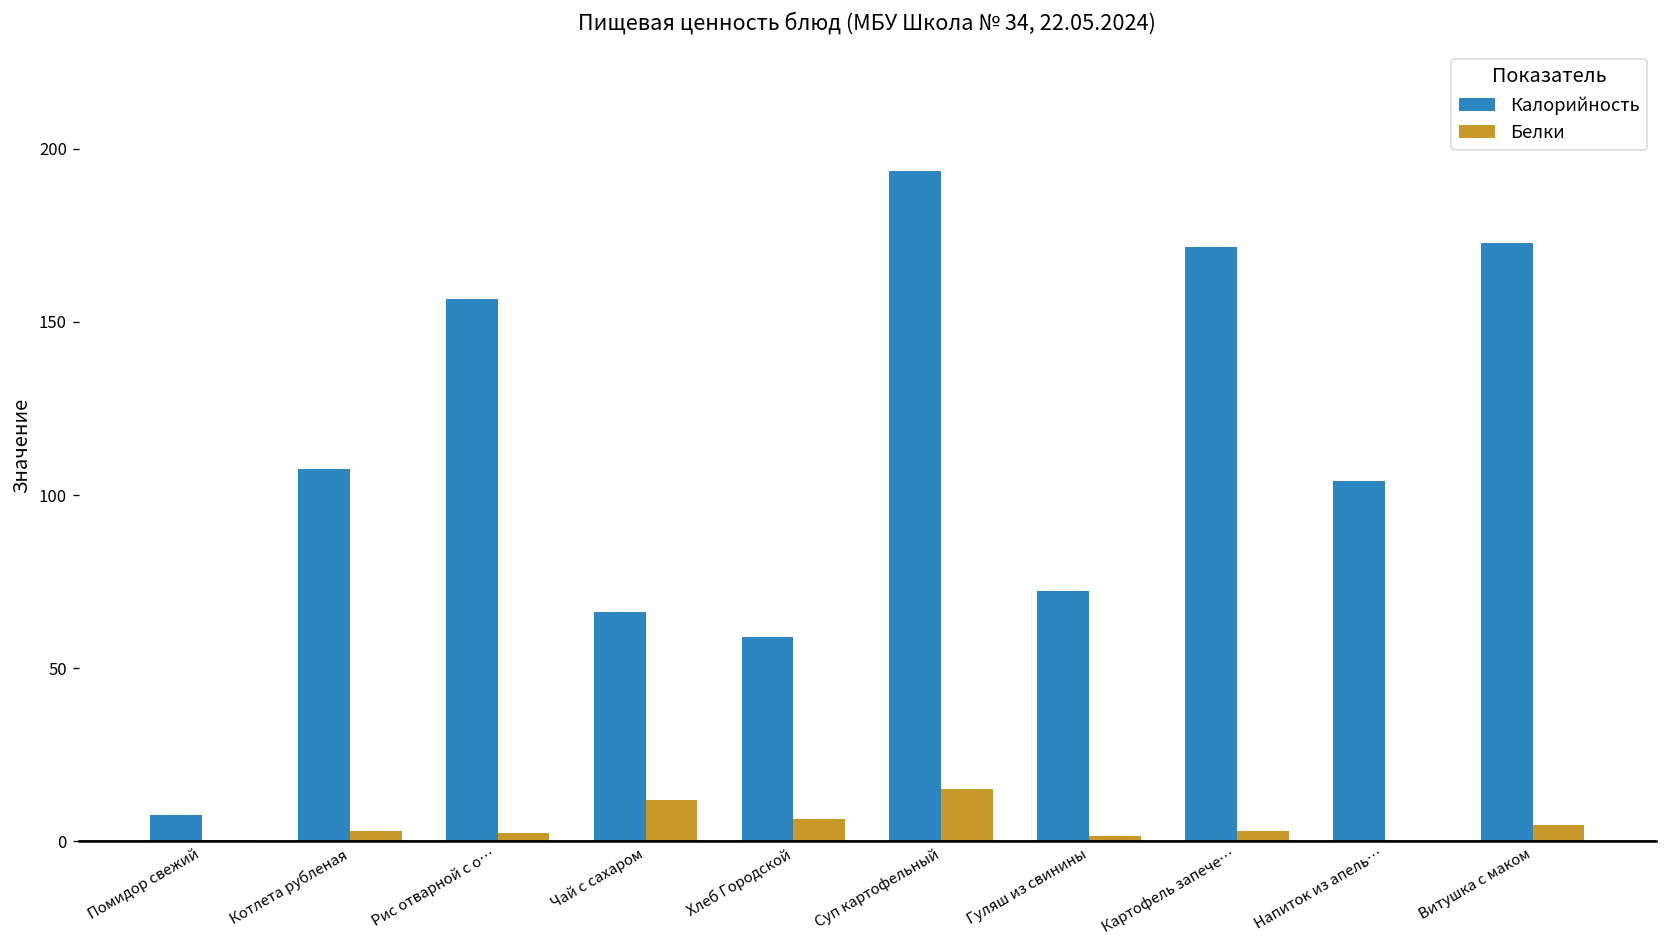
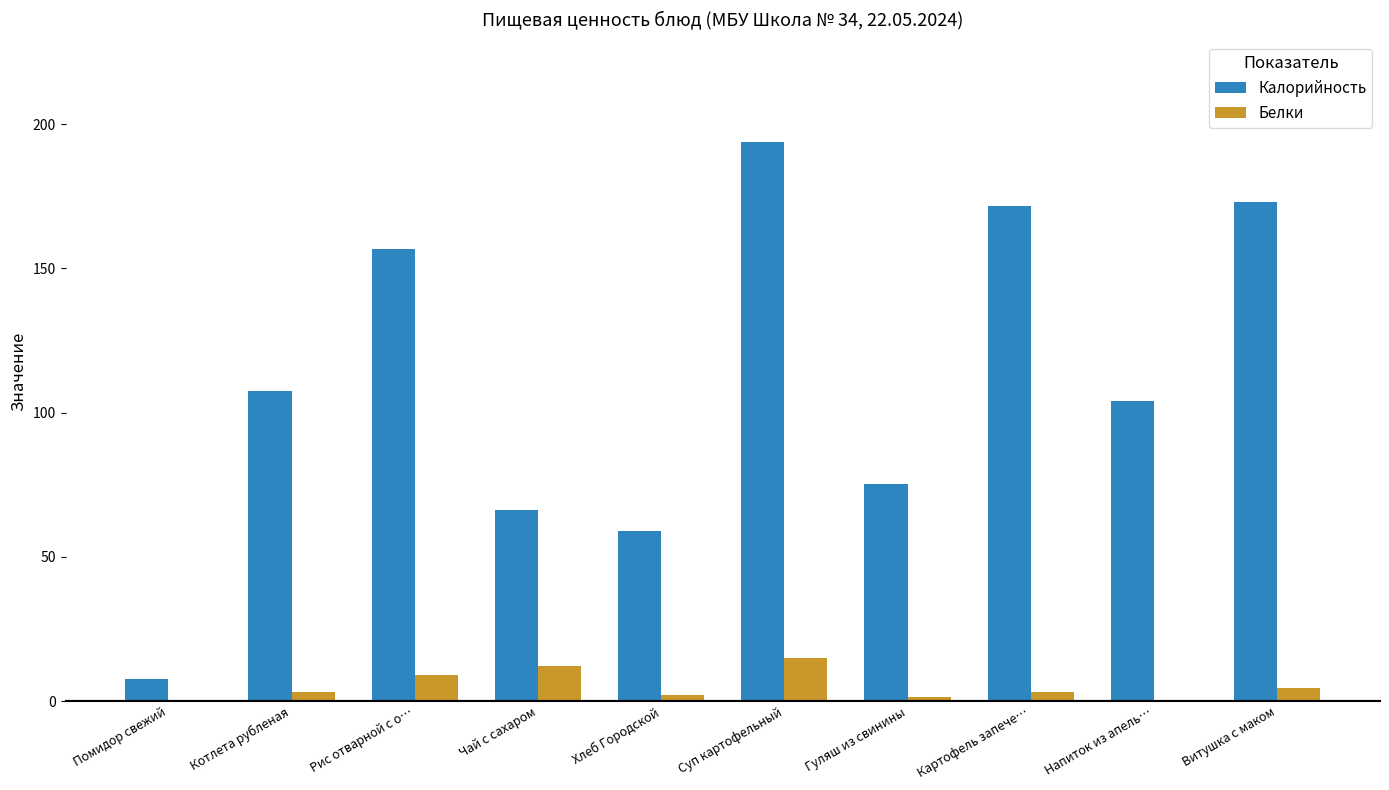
Белки, Рис отварной с о…: 2 -> 9
Белки, Хлеб Городской: 6 -> 2
Калорийность, Гуляш из свинины: 72 -> 75
